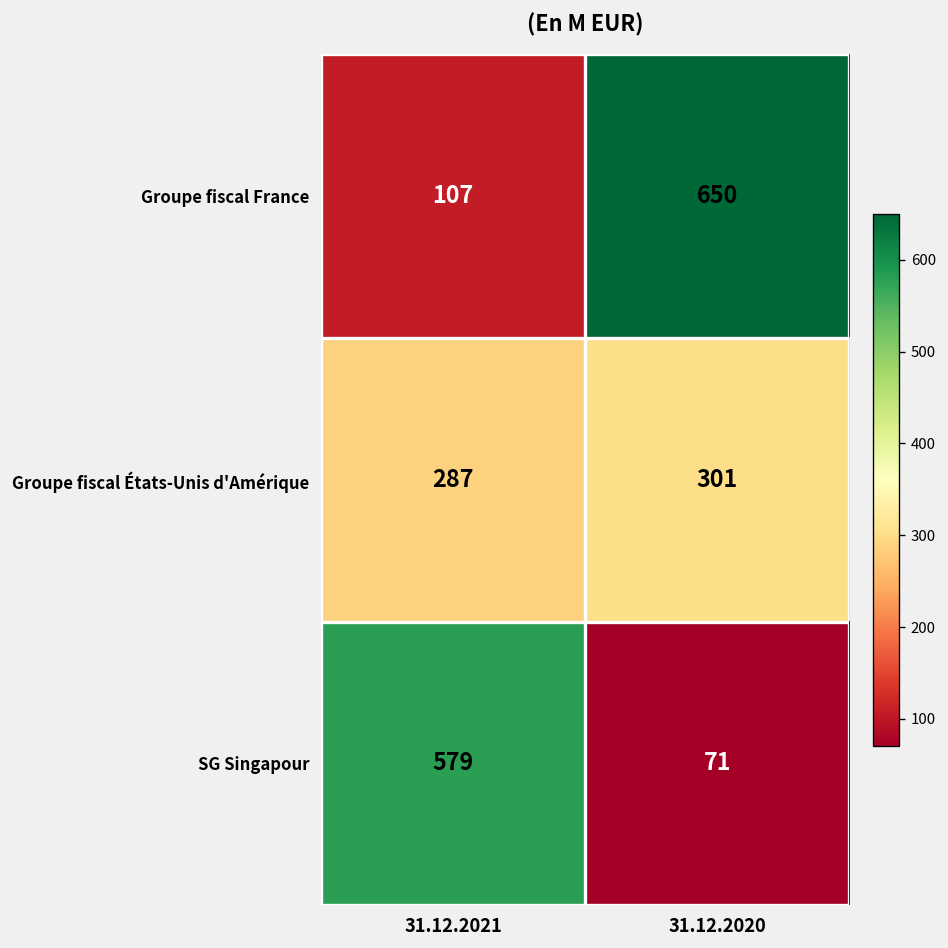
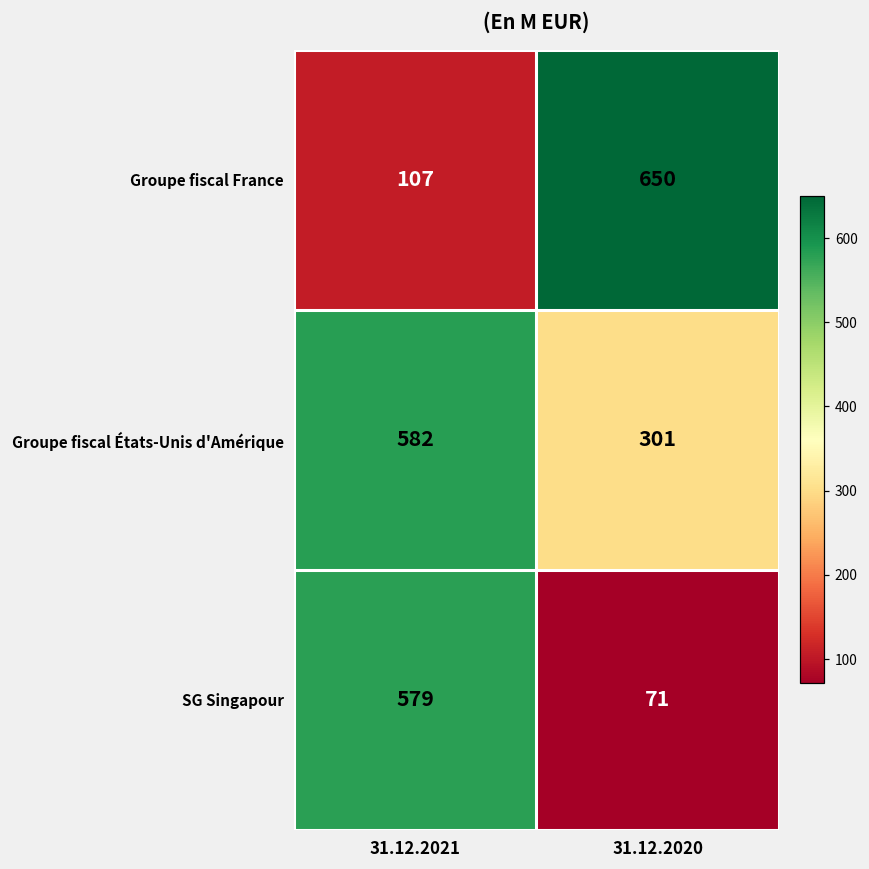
Groupe fiscal États-Unis d'Amérique, 31.12.2021: 287 -> 582
